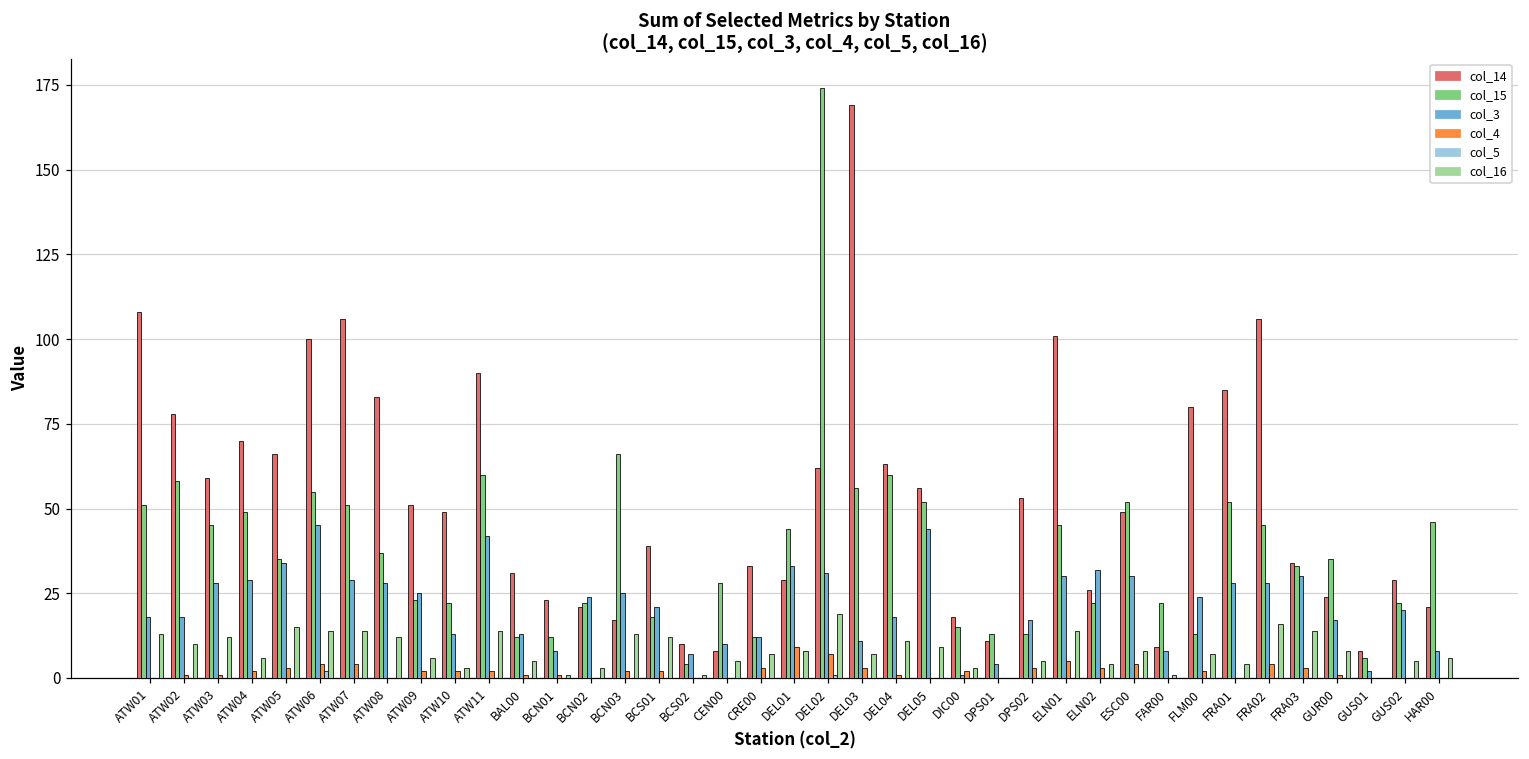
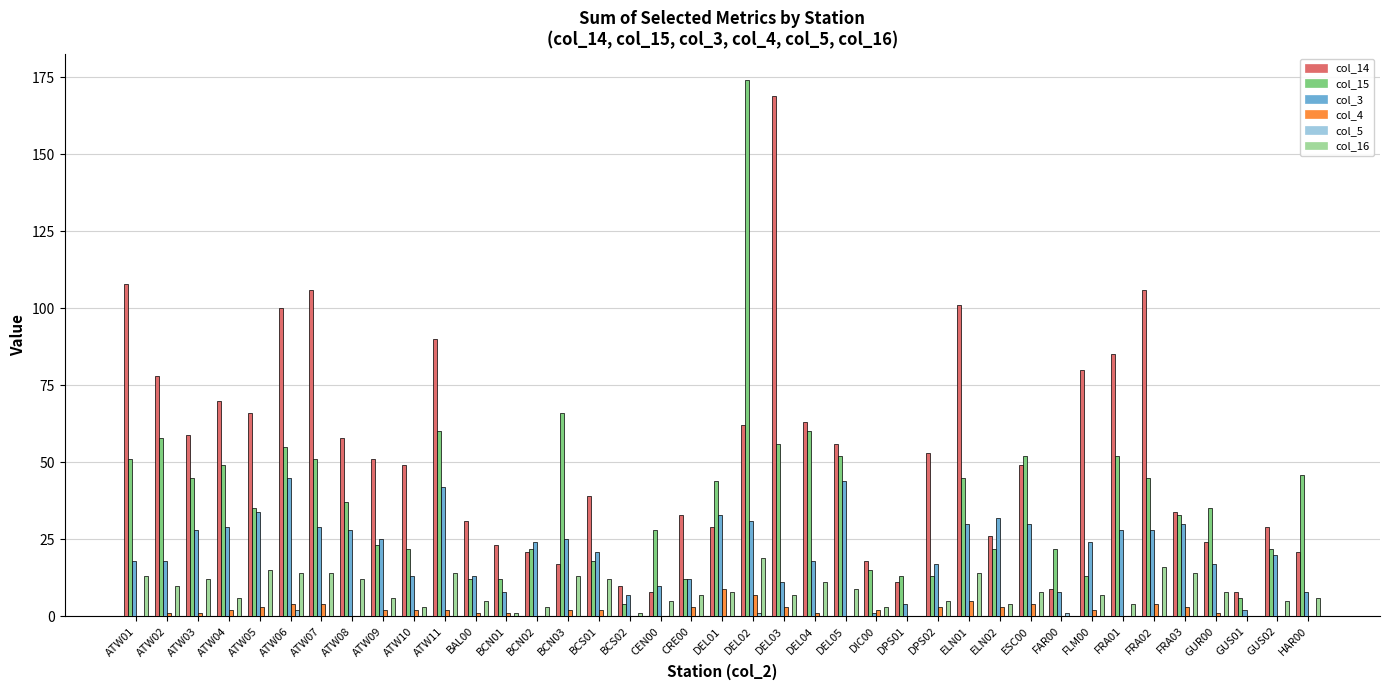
col_14, ATW08: 83 -> 58
